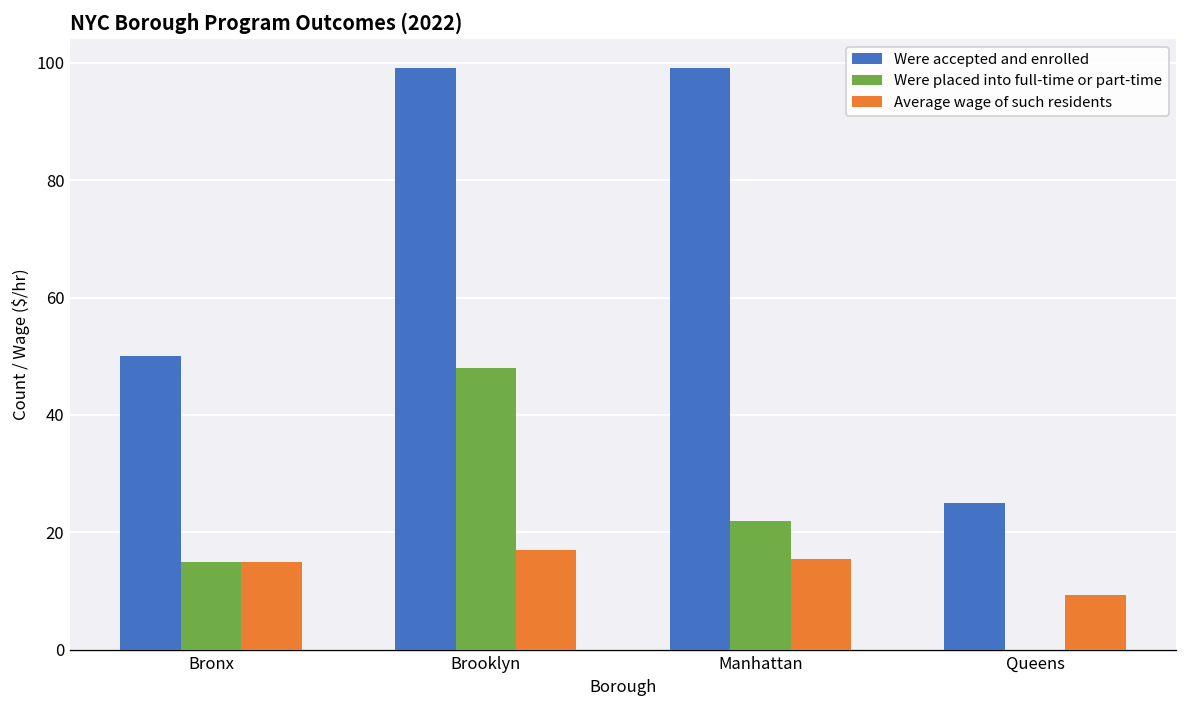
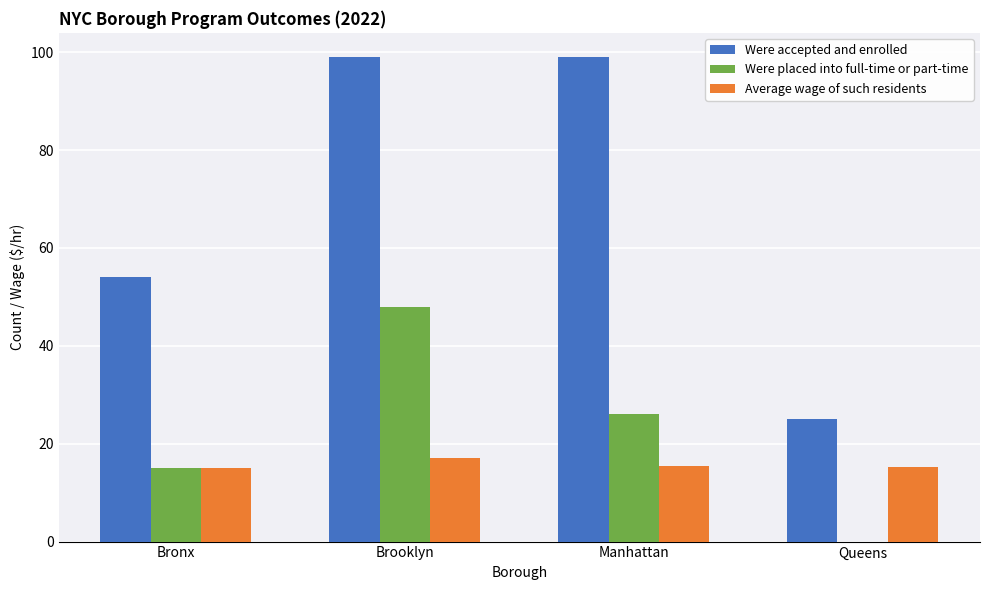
Were accepted and enrolled, Bronx: 50 -> 54
Were placed into full-time or part-time, Manhattan: 22 -> 26
Average wage of such residents, Queens: 9 -> 15
